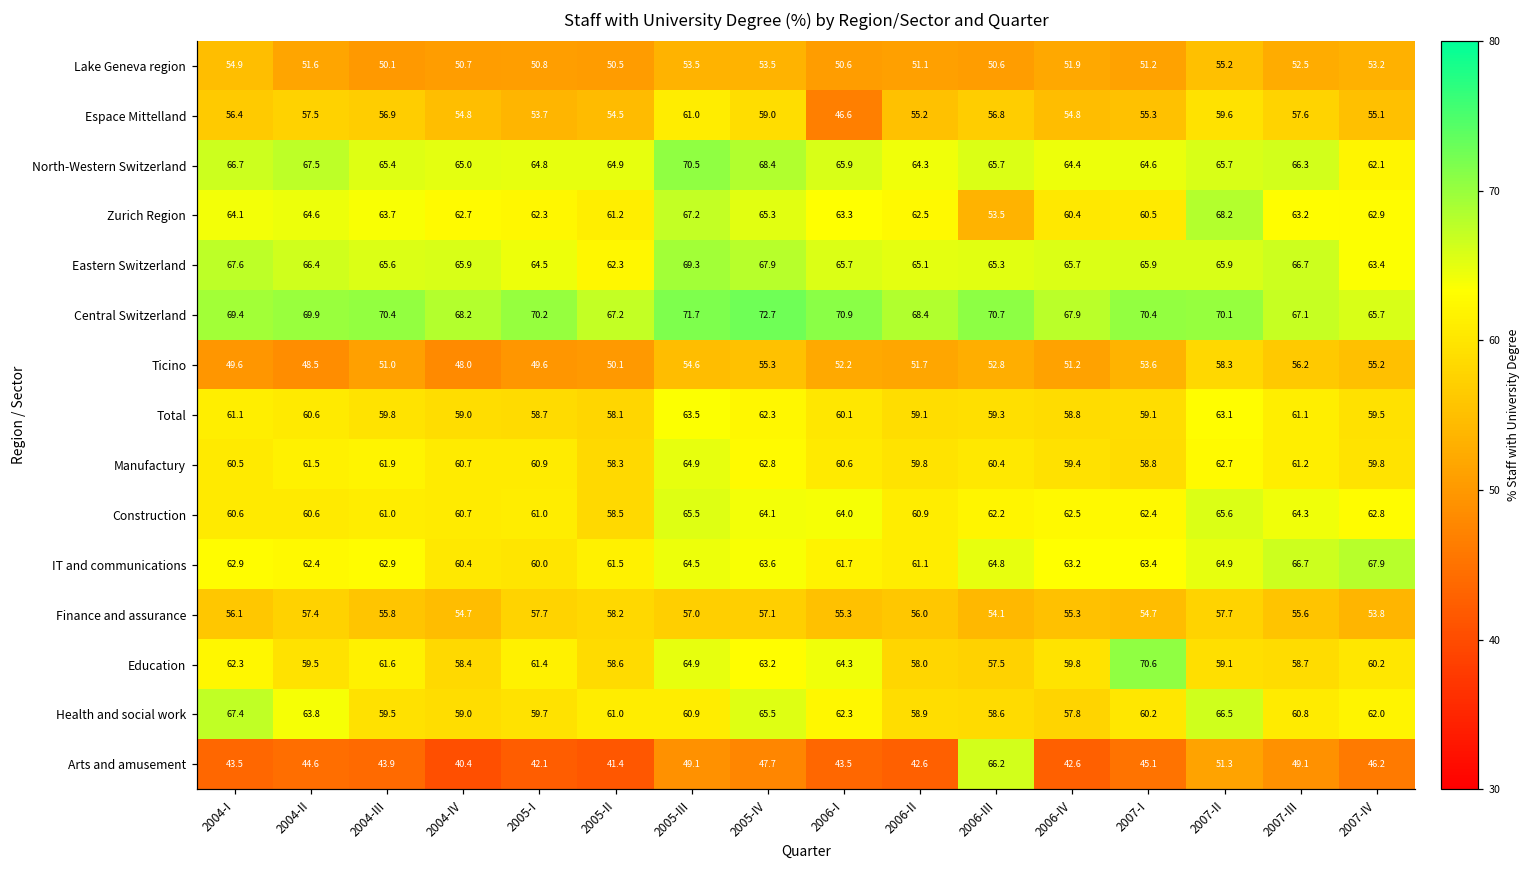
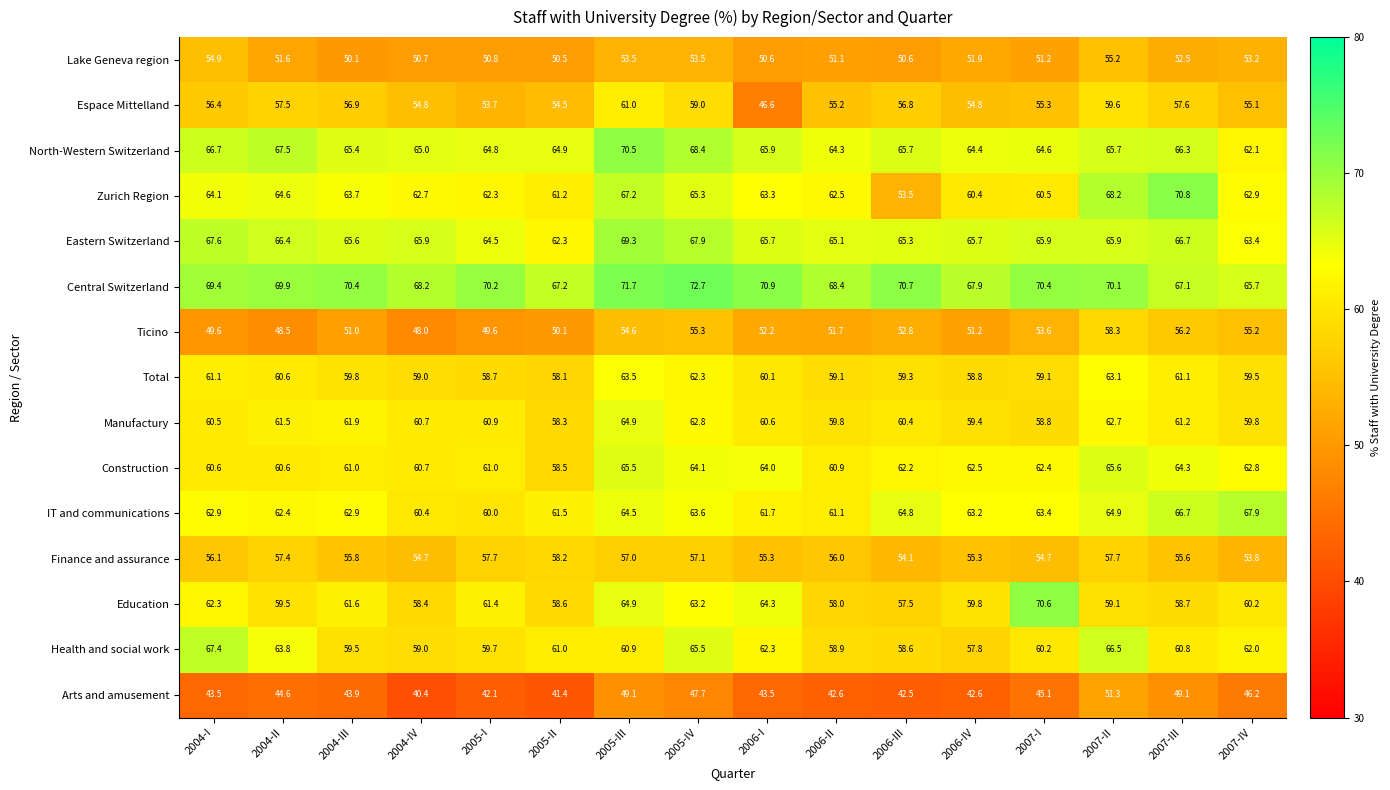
Zurich Region, 2007-III: 63.2 -> 70.8
Arts and amusement, 2006-III: 66.2 -> 42.5
